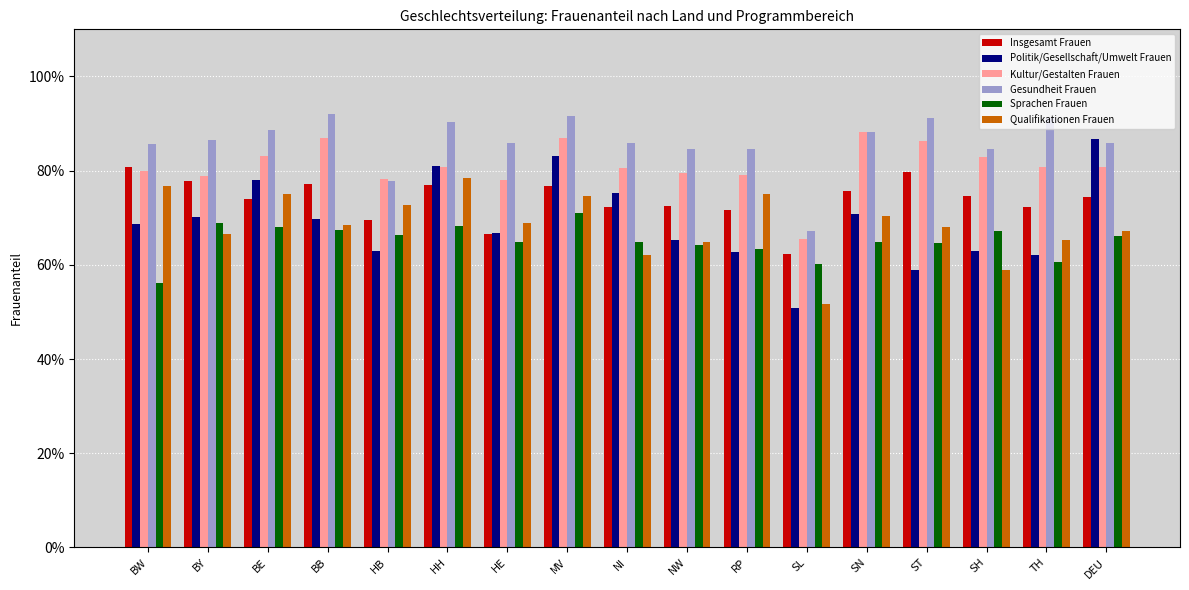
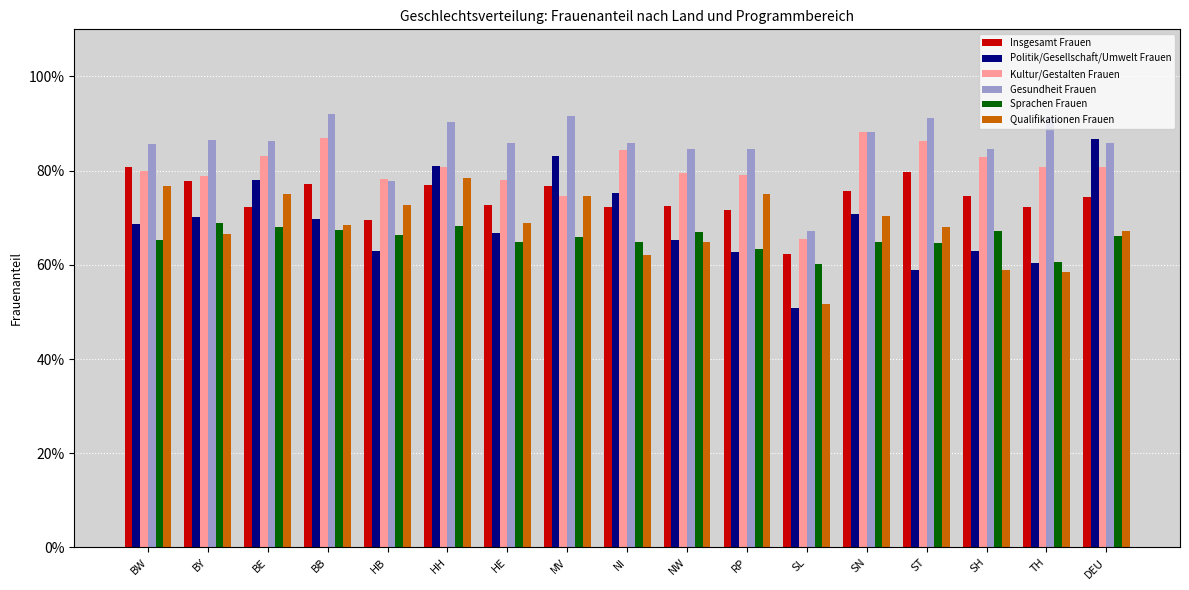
Sprachen Frauen, BW: 56% -> 65%
Insgesamt Frauen, BE: 74% -> 72%
Gesundheit Frauen, BE: 89% -> 86%
Insgesamt Frauen, HE: 67% -> 73%
Kultur/Gestalten Frauen, MV: 87% -> 75%
Sprachen Frauen, MV: 71% -> 66%
Kultur/Gestalten Frauen, NI: 81% -> 84%
Sprachen Frauen, NW: 64% -> 67%
Politik/Gesellschaft/Umwelt Frauen, TH: 62% -> 60%
Qualifikationen Frauen, TH: 65% -> 59%
